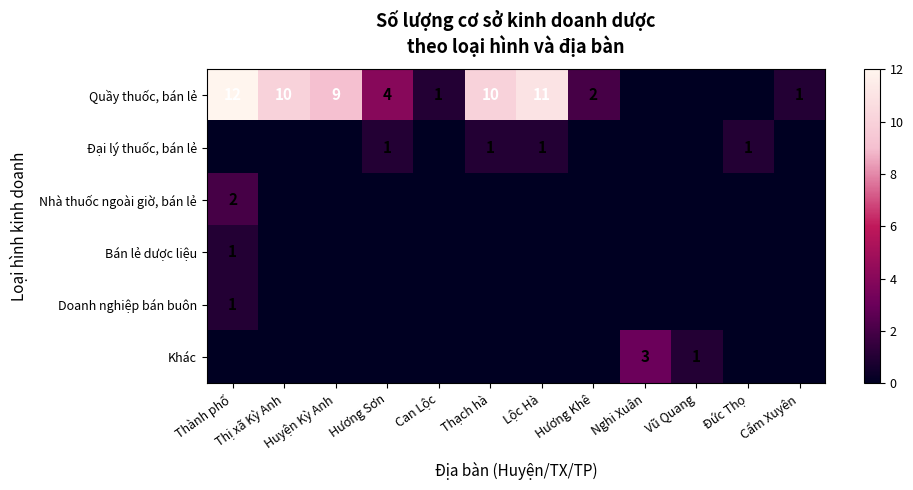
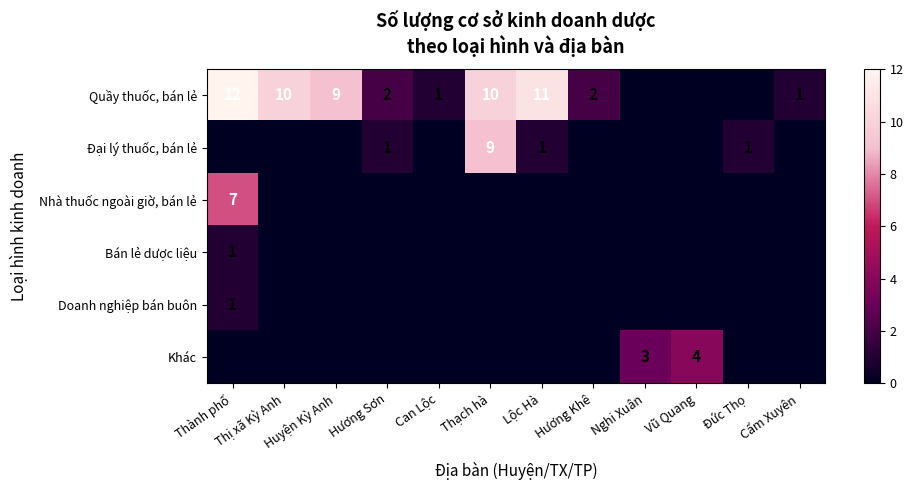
Quầy thuốc, bán lẻ, Hương Sơn: 4 -> 2
Đại lý thuốc, bán lẻ, Thạch hà: 1 -> 9
Nhà thuốc ngoài giờ, bán lẻ, Thành phố: 2 -> 7
Khác, Vũ Quang: 1 -> 4
